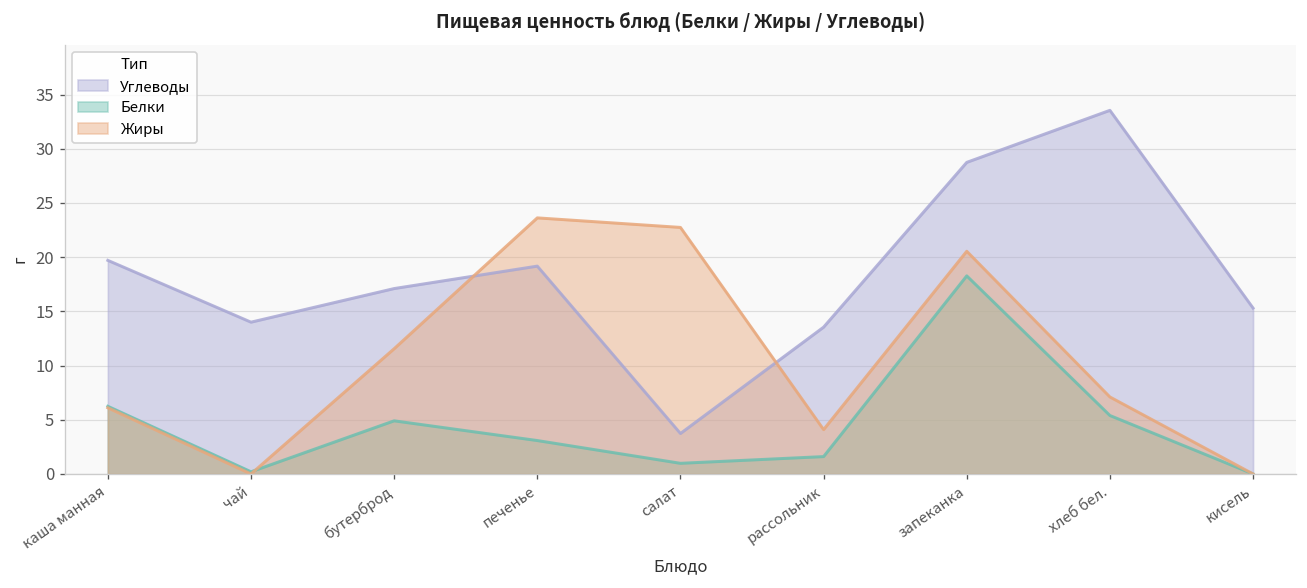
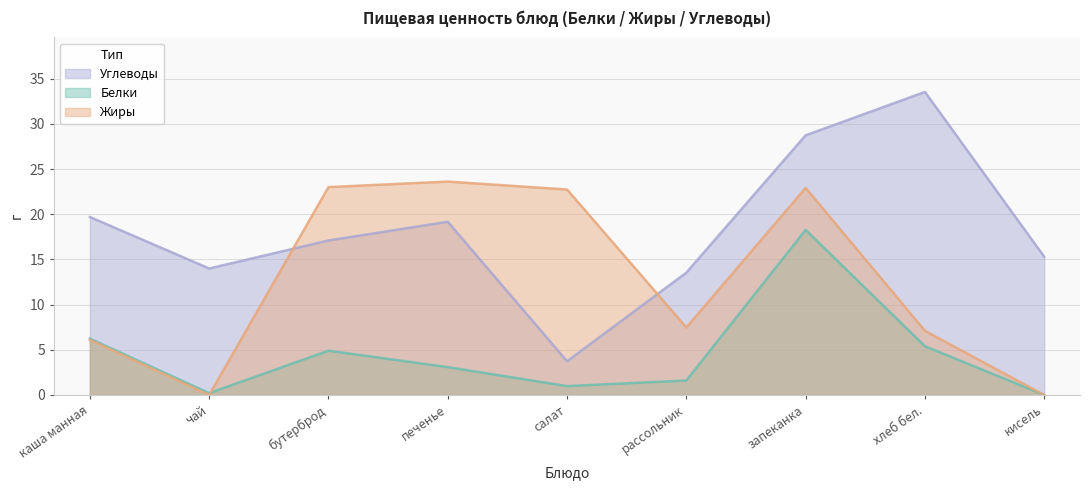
Жиры, бутерброд: 12 -> 23
Жиры, рассольник: 4 -> 7
Жиры, запеканка: 21 -> 23
